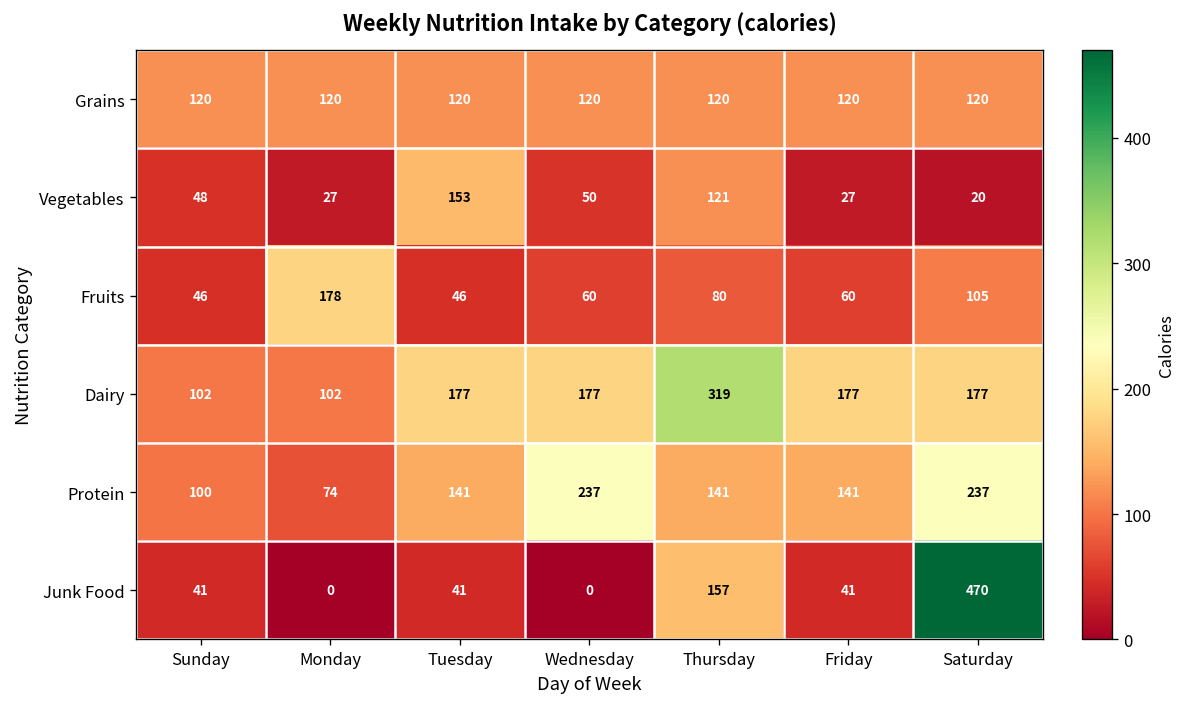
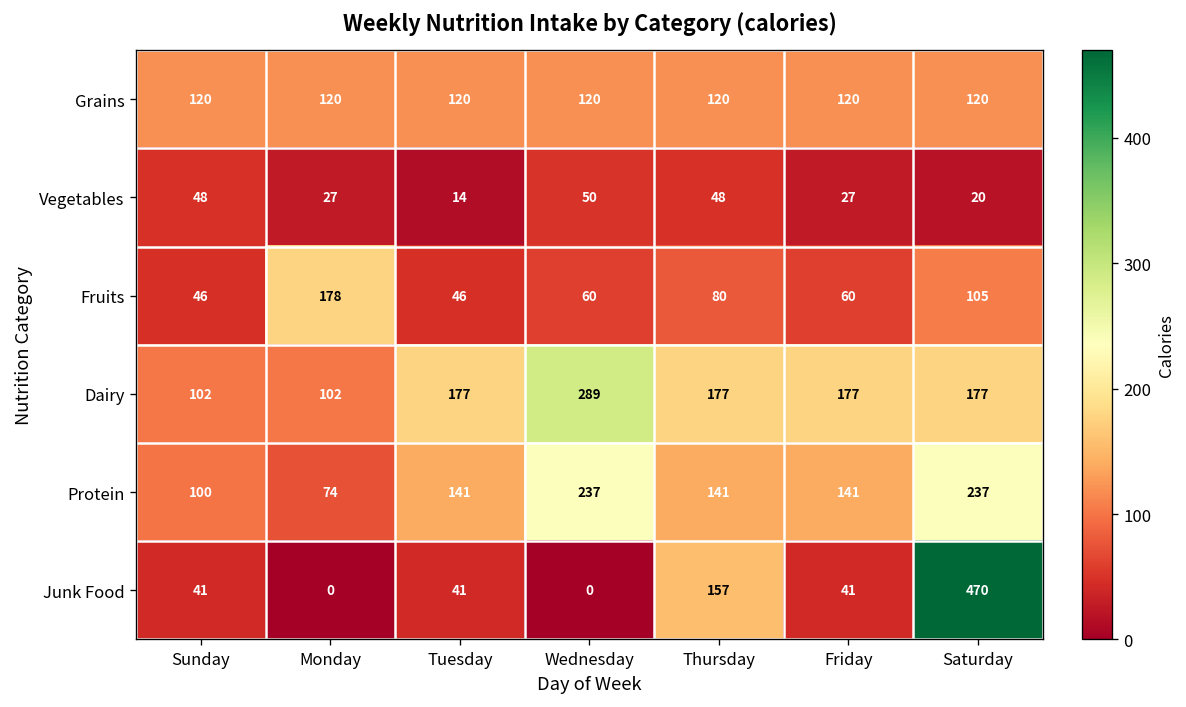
Vegetables, Tuesday: 153 -> 14
Vegetables, Thursday: 121 -> 48
Dairy, Wednesday: 177 -> 289
Dairy, Thursday: 319 -> 177
